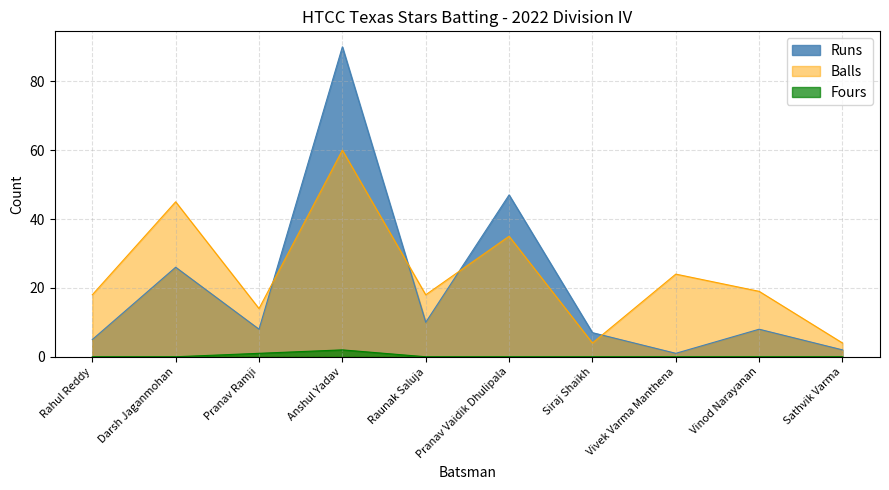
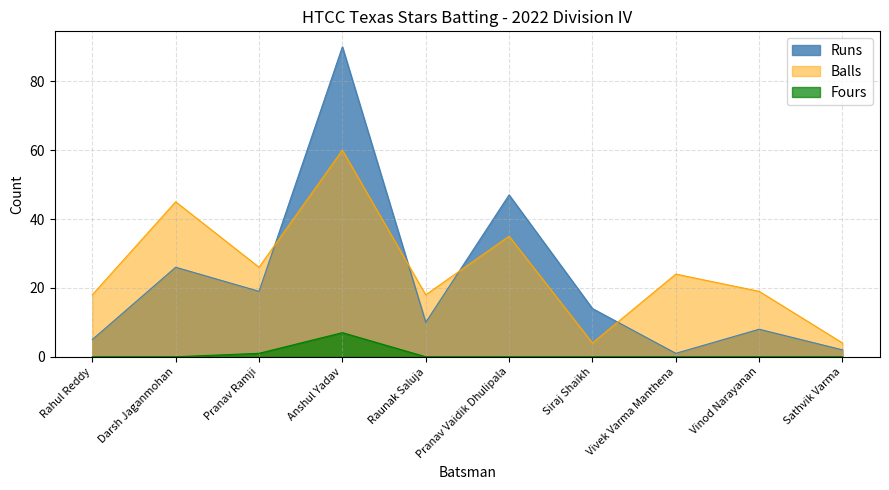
Runs, Pranav Ramji: 8 -> 19
Balls, Pranav Ramji: 14 -> 26
Fours, Anshul Yadav: 2 -> 7
Runs, Siraj Shaikh: 7 -> 14
